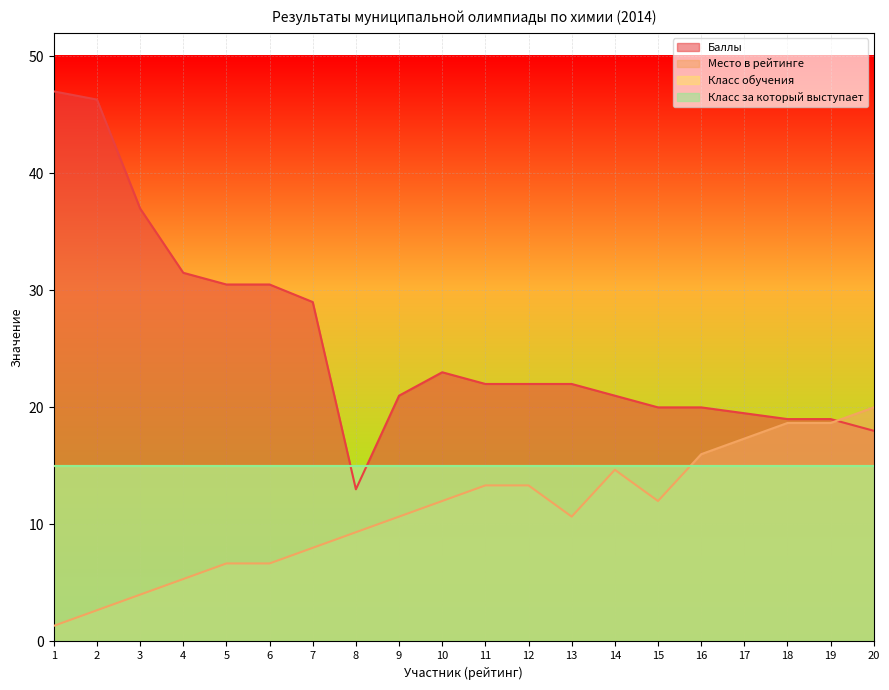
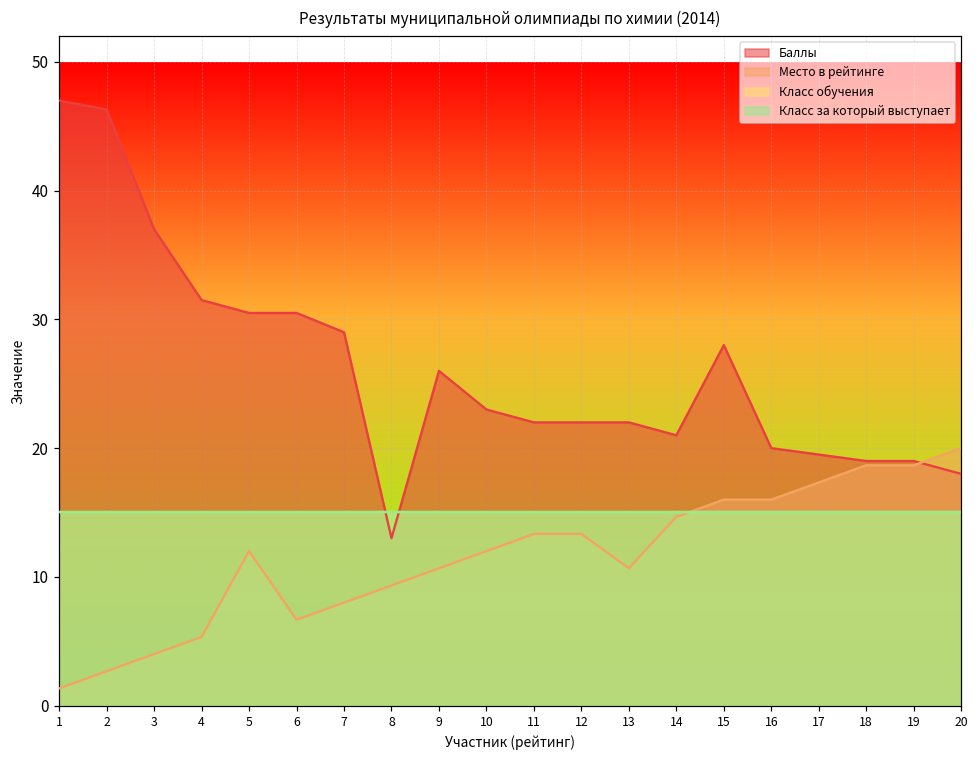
Место в рейтинге, 5: 6.7 -> 12.0
Баллы, 9: 21 -> 26
Баллы, 15: 20 -> 28
Место в рейтинге, 15: 12.0 -> 16.0
